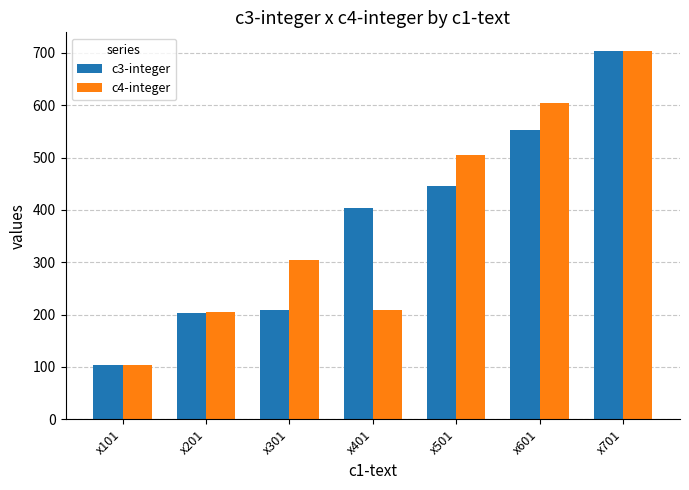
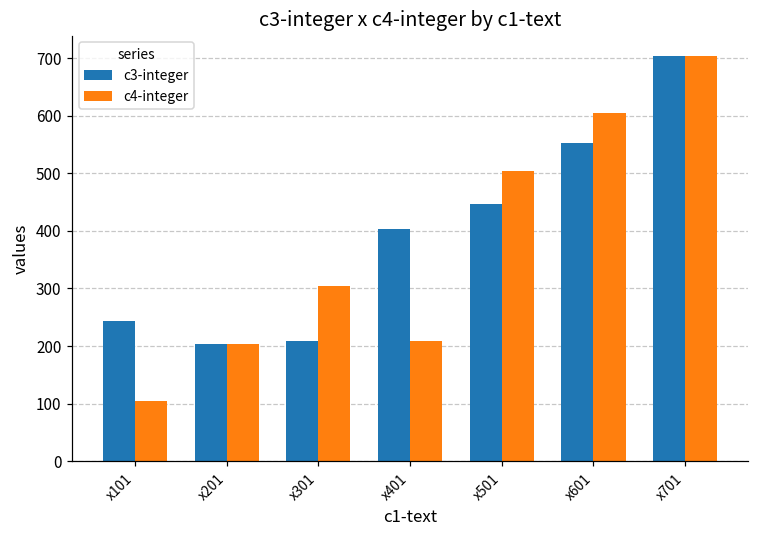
c3-integer, x101: 100 -> 240
